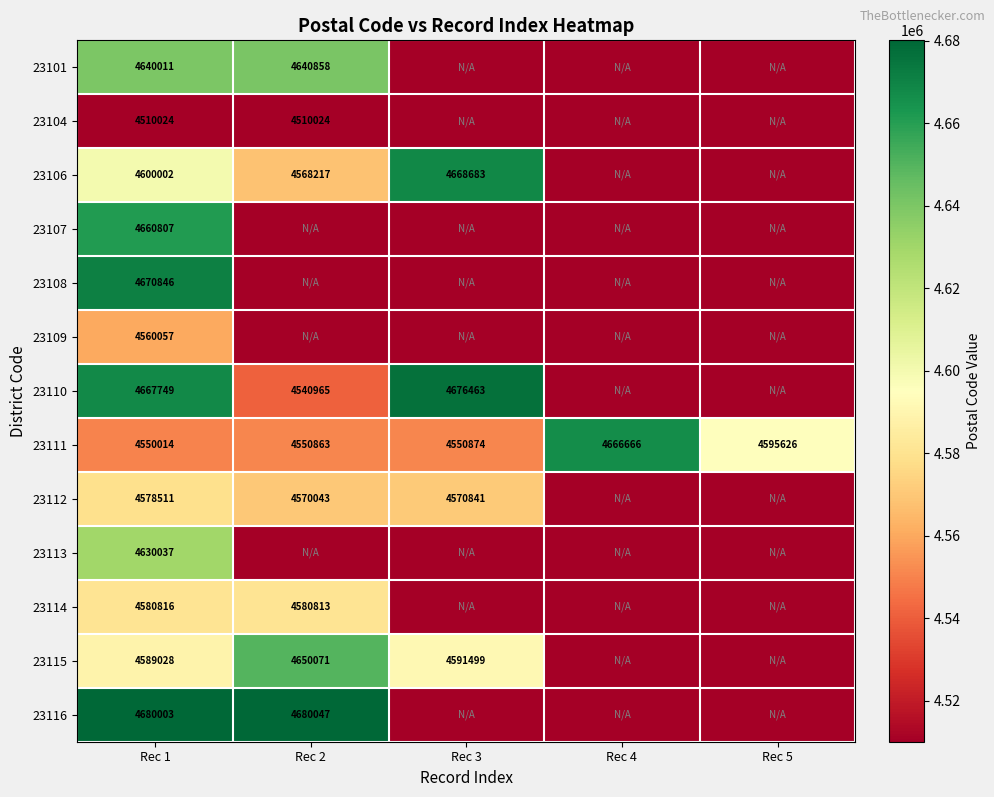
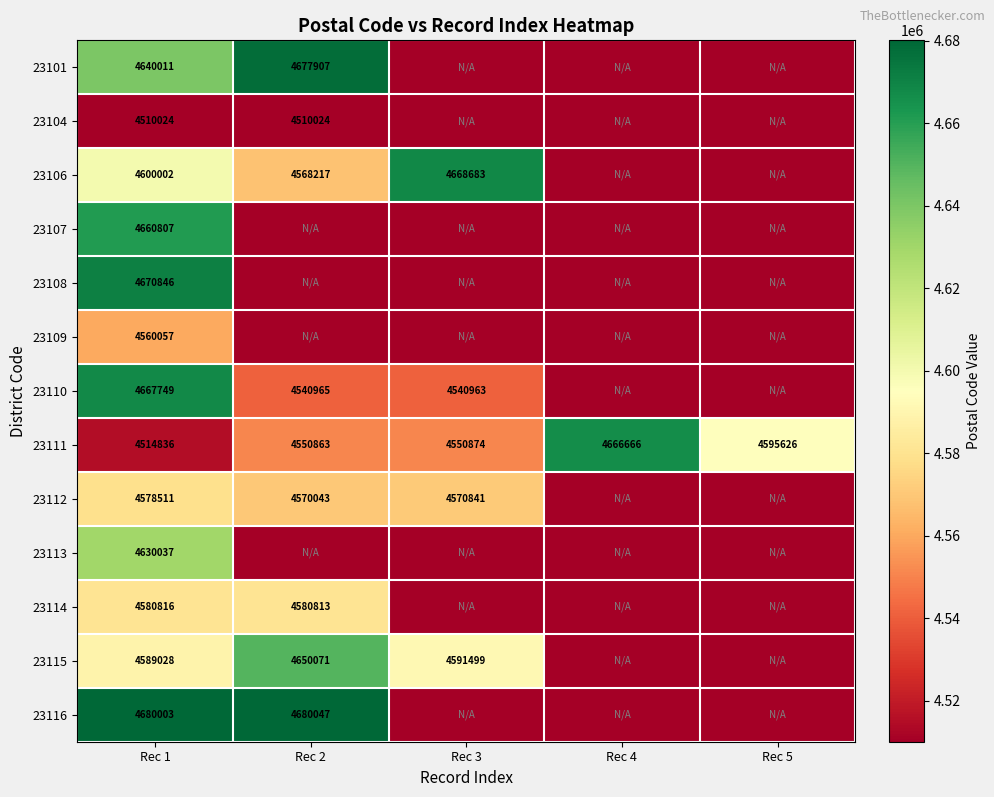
23101, Rec 2: 4640858 -> 4677907
23110, Rec 3: 4676463 -> 4540963
23111, Rec 1: 4550014 -> 4514836
